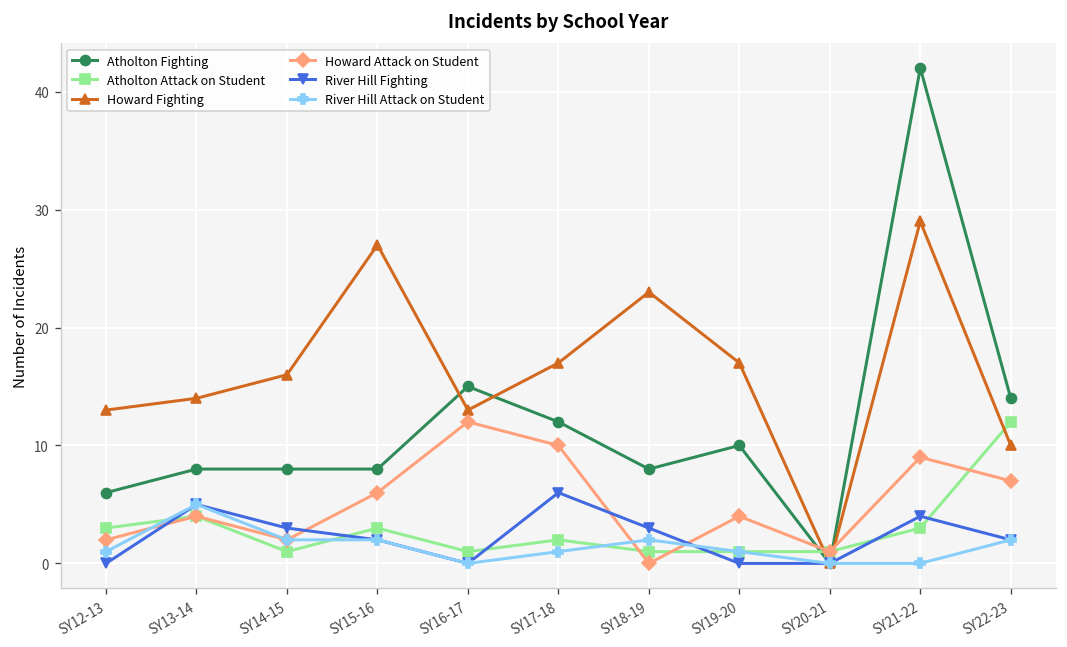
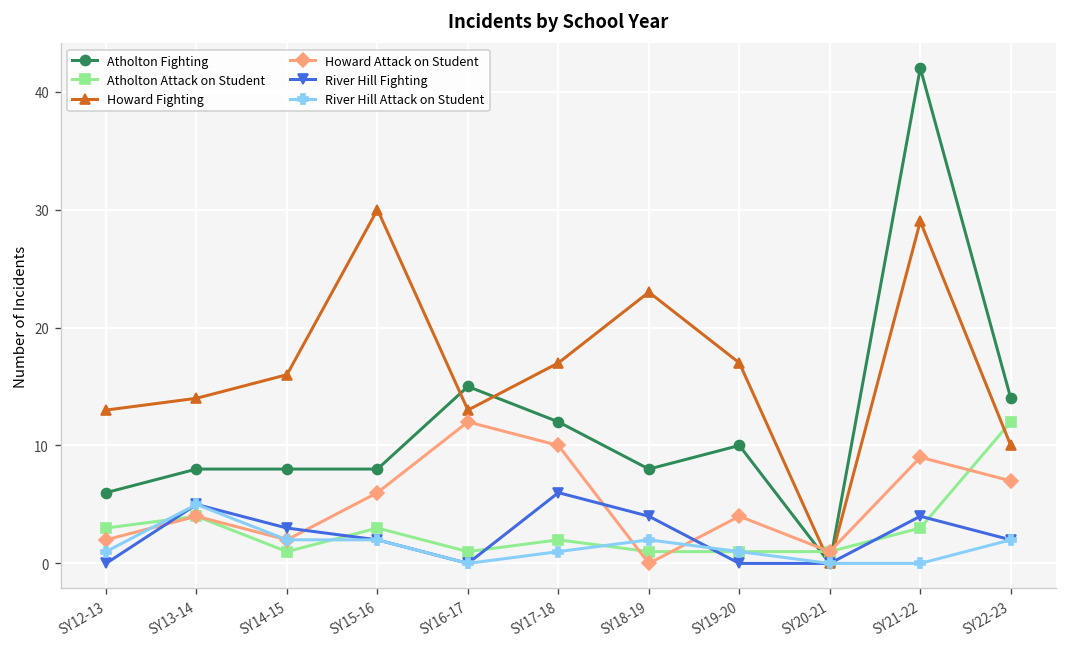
Howard Fighting, SY15-16: 27 -> 30
River Hill Fighting, SY18-19: 3 -> 4
